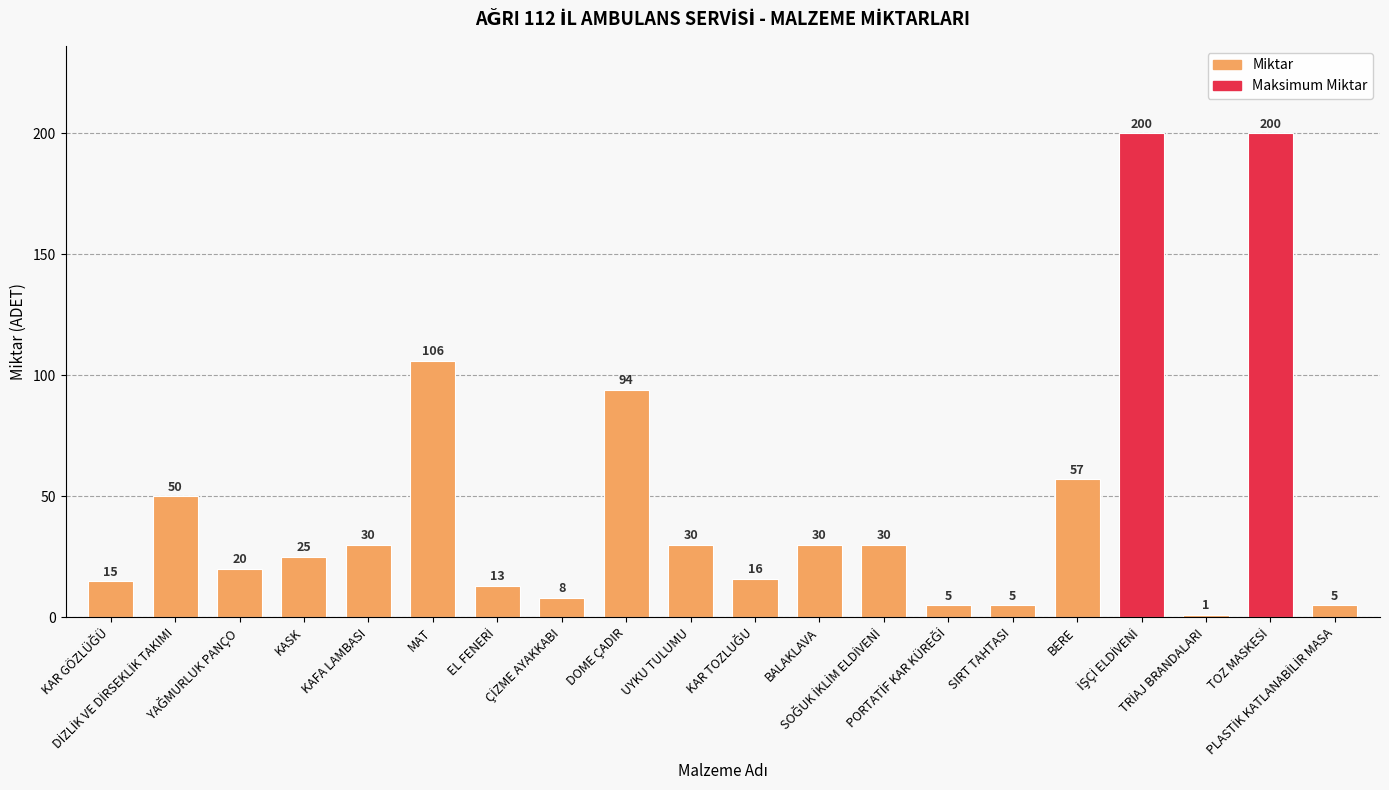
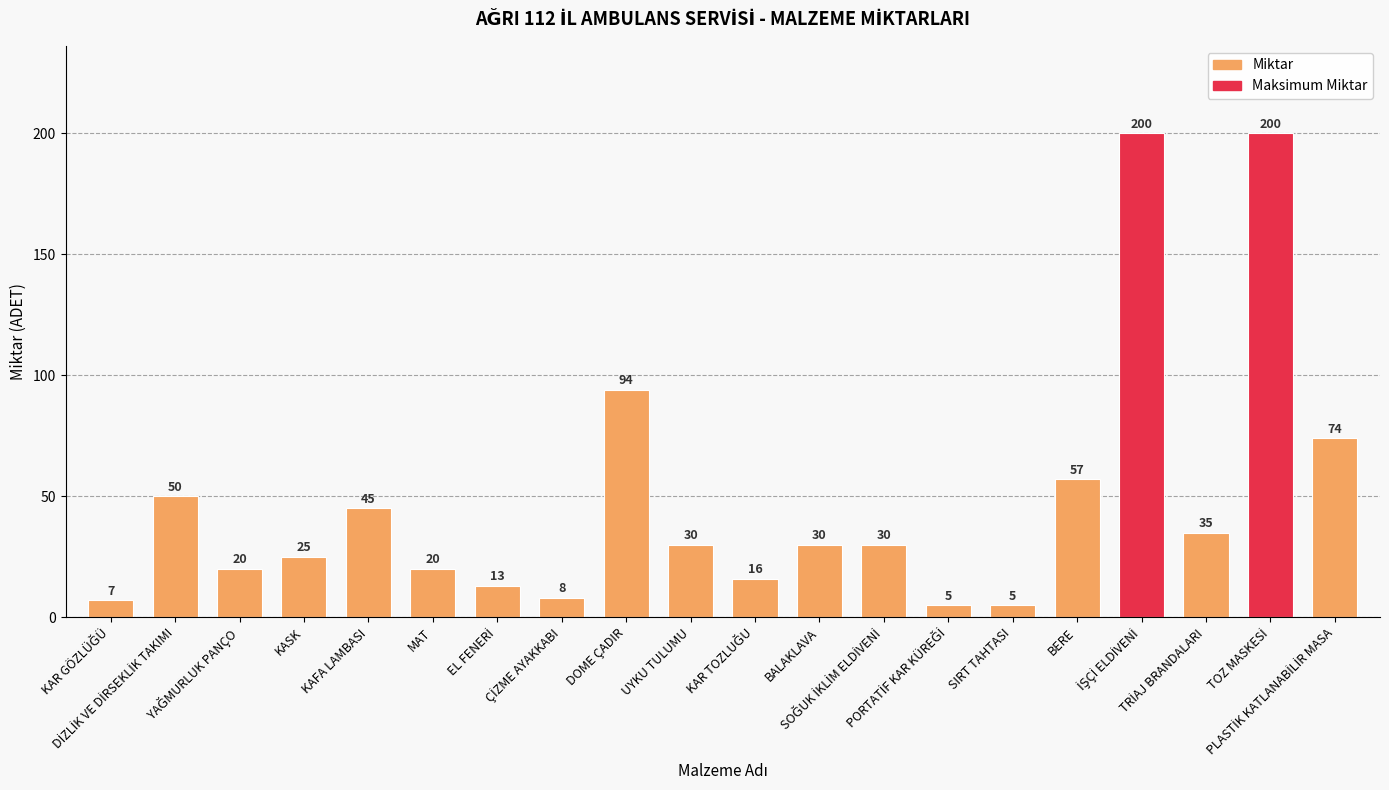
KAR GÖZLÜĞÜ: 15 -> 7
KAFA LAMBASI: 30 -> 45
MAT: 106 -> 20
TRİAJ BRANDALARI: 1 -> 35
PLASTİK KATLANABİLİR MASA: 5 -> 74
